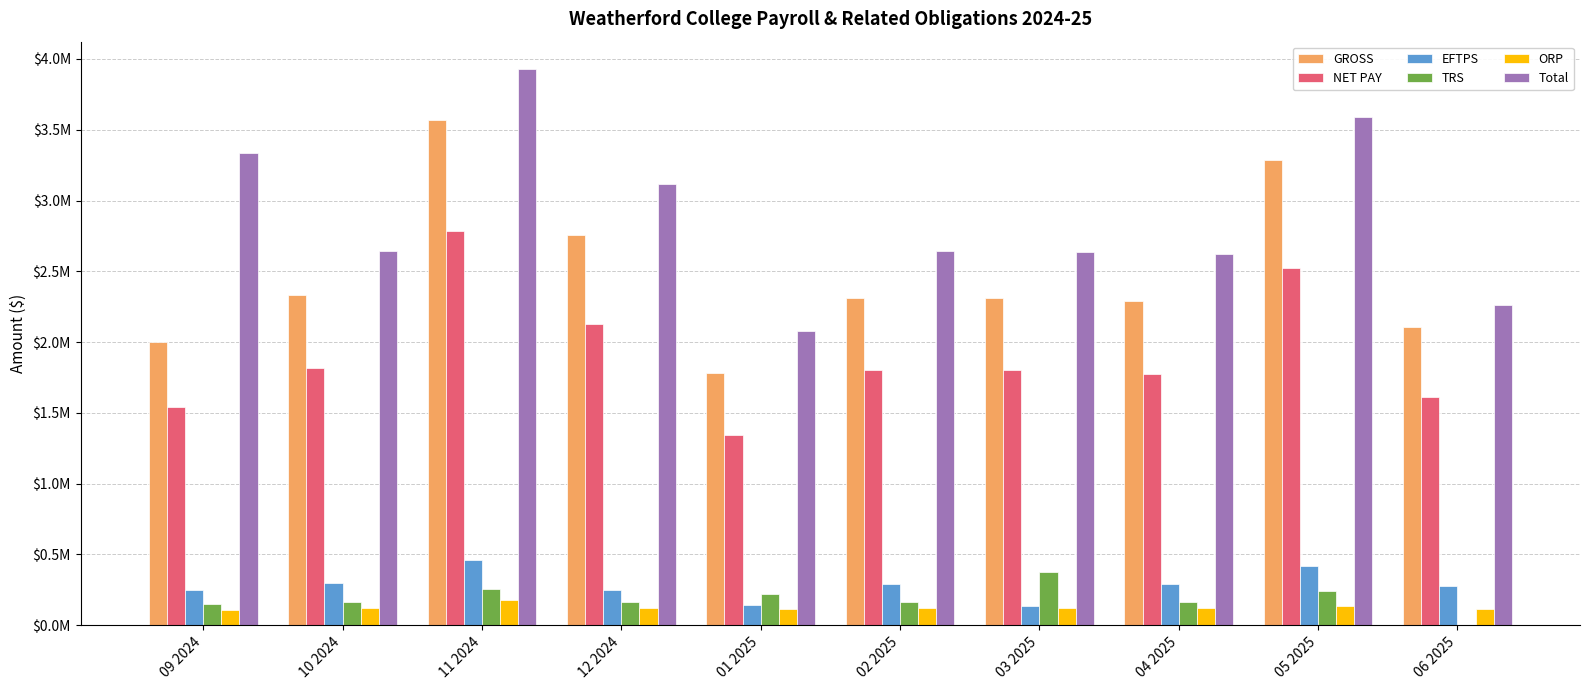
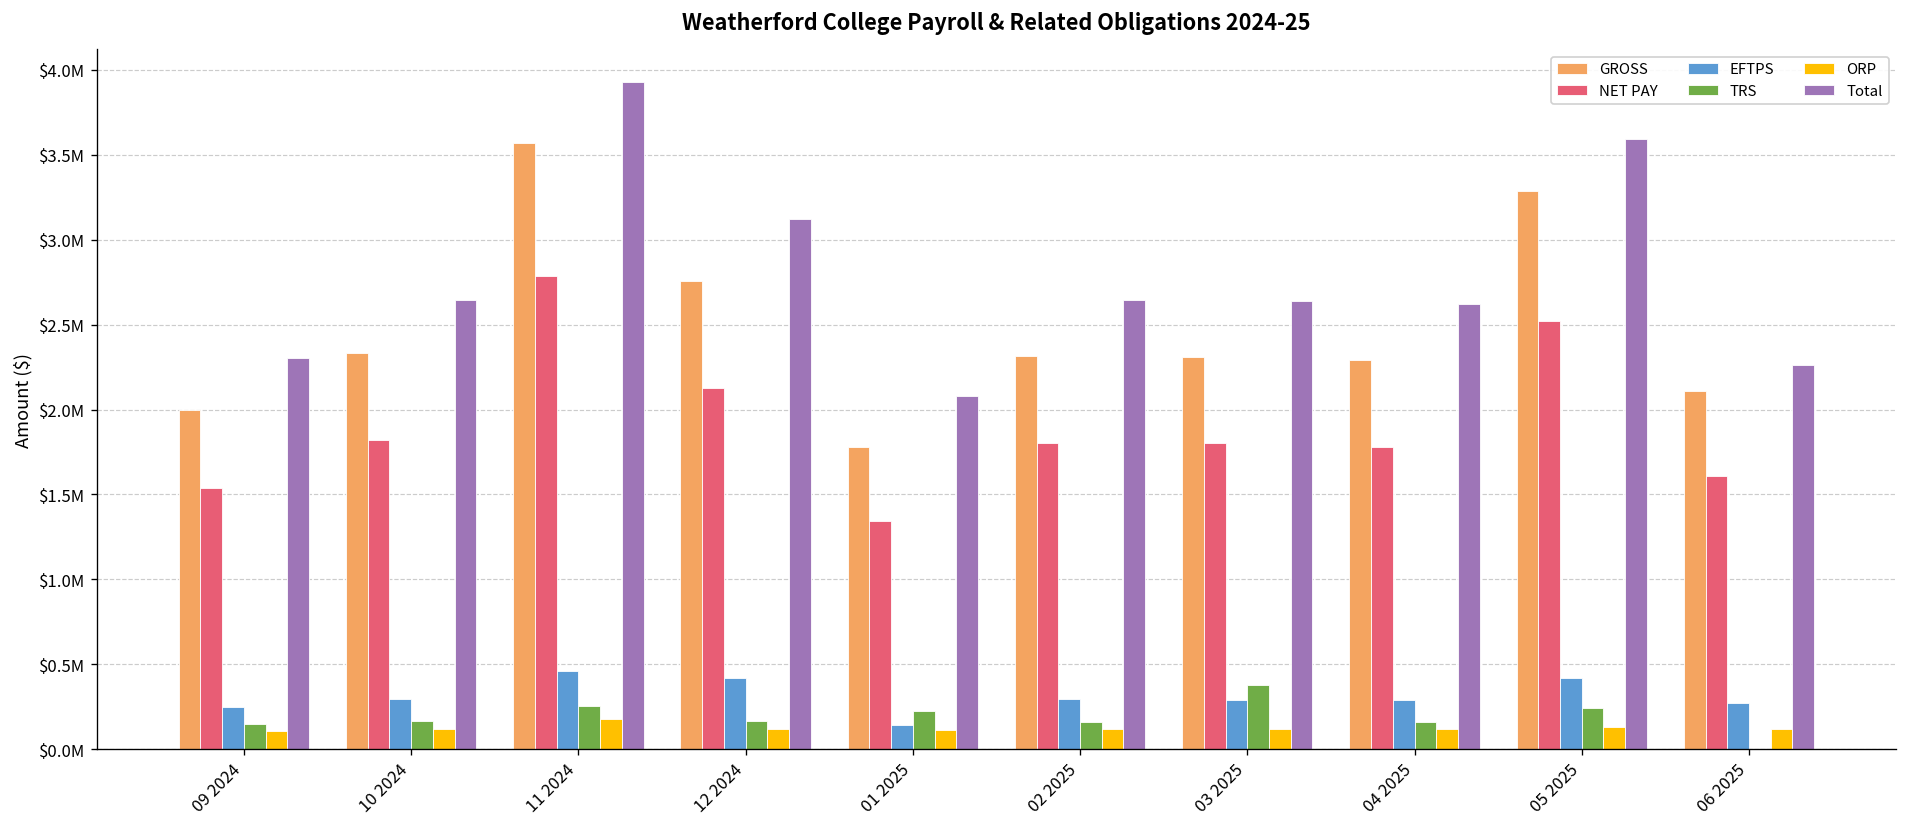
Total, 09 2024: $3330000 -> $2300000
EFTPS, 12 2024: $250000 -> $420000
EFTPS, 03 2025: $140000 -> $290000
